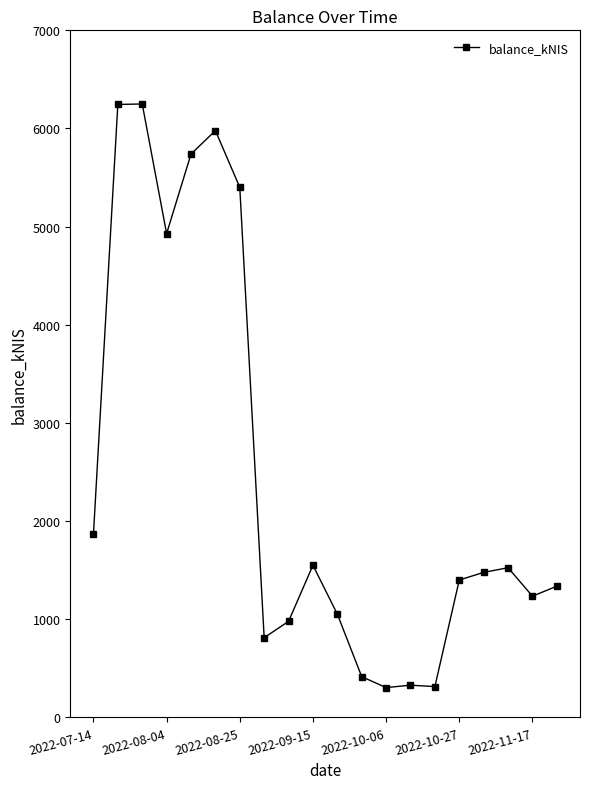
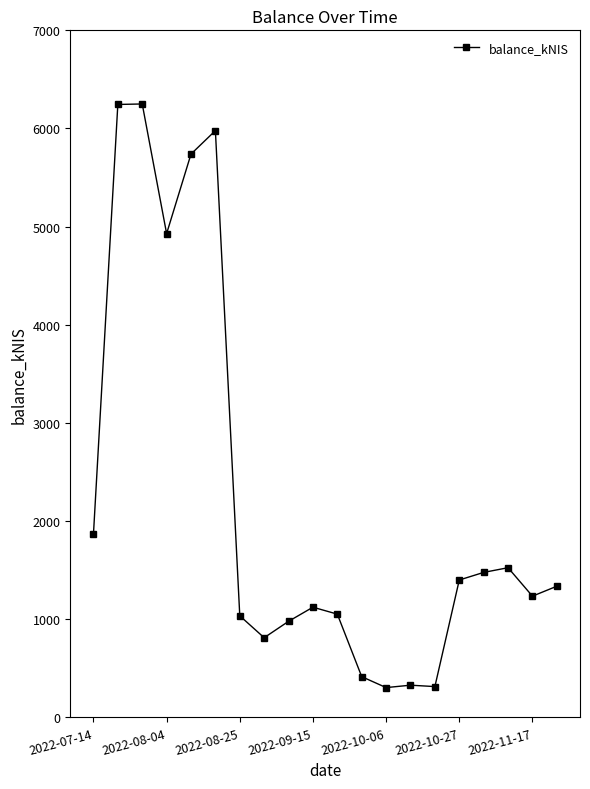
2022-08-25: 5400 -> 1000
2022-09-15: 1500 -> 1100
